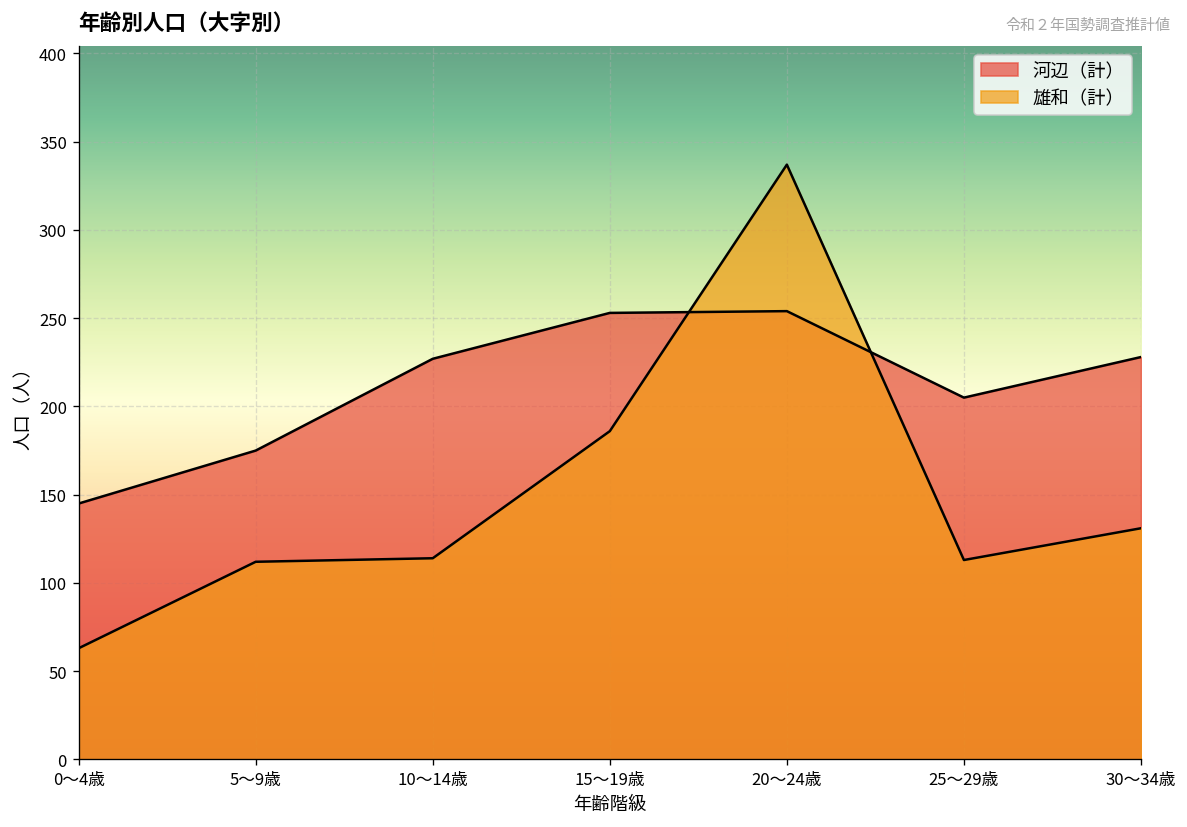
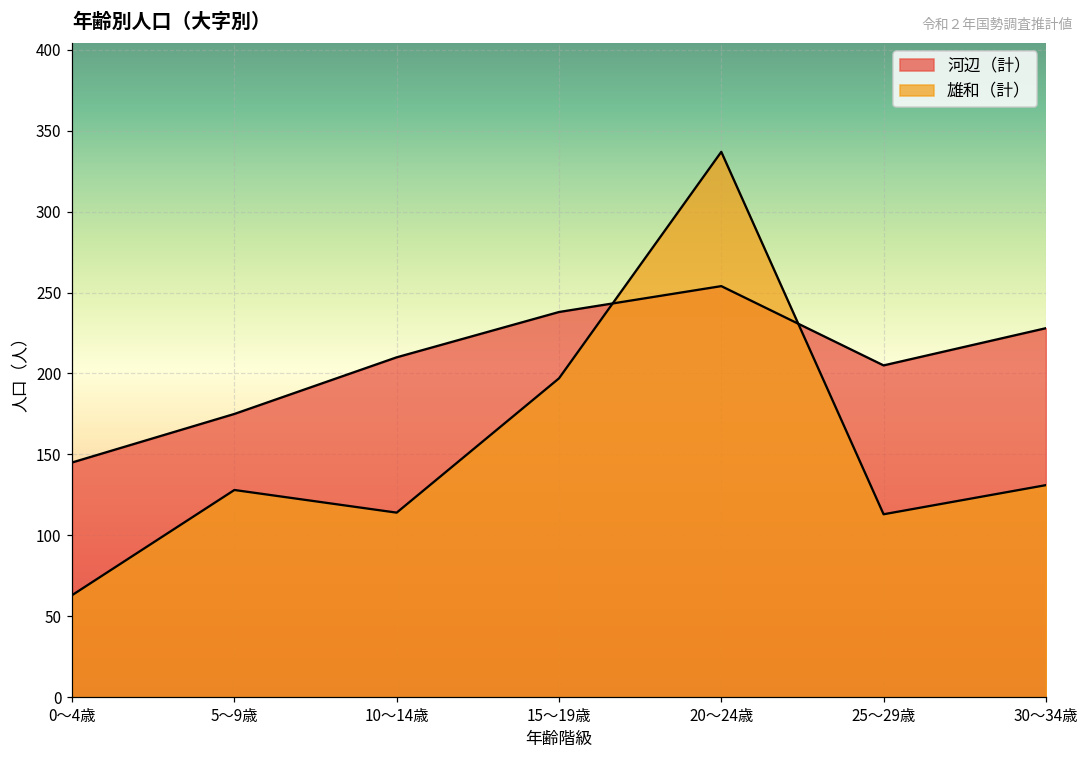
雄和（計）, 5～9歳: 112 -> 128
河辺（計）, 10～14歳: 227 -> 210
河辺（計）, 15～19歳: 253 -> 238
雄和（計）, 15～19歳: 186 -> 197
